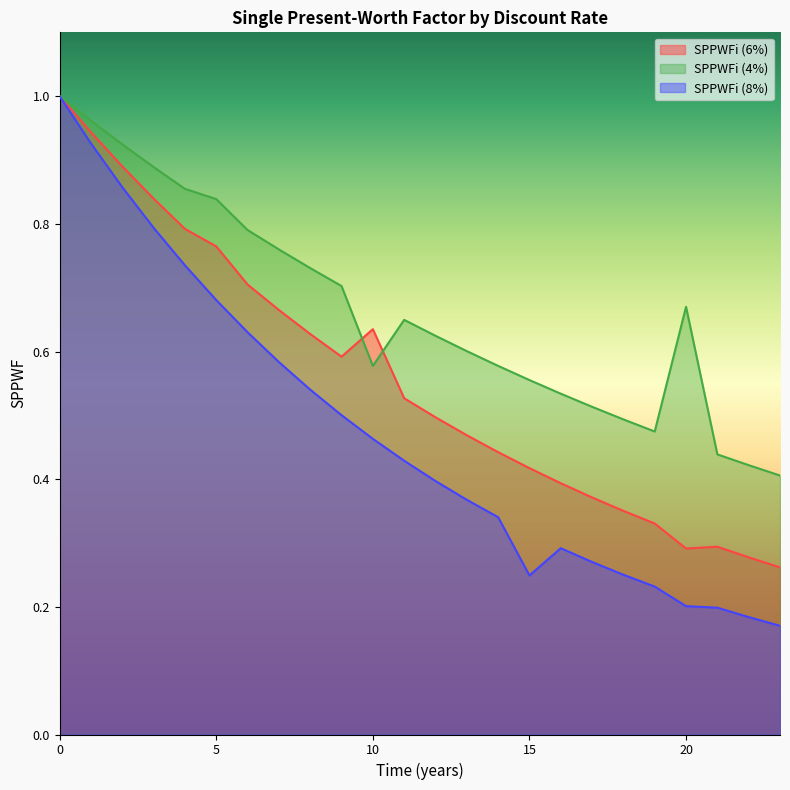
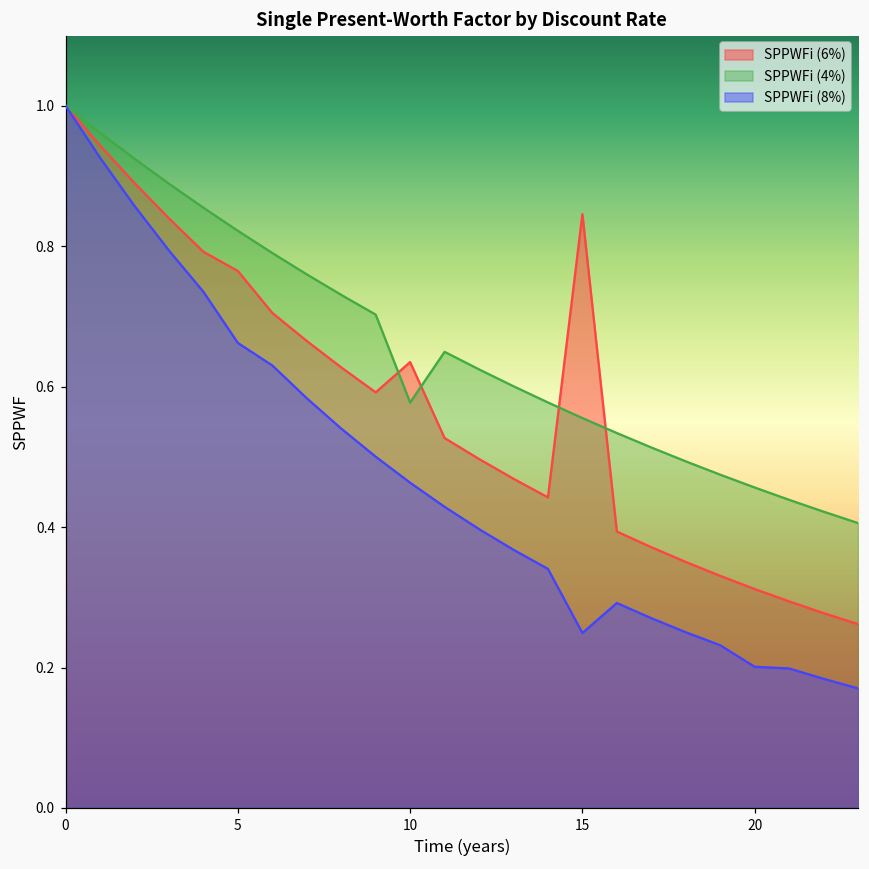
SPPWFi (4%), 5: 0.84 -> 0.82
SPPWFi (8%), 5: 0.68 -> 0.66
SPPWFi (6%), 15: 0.42 -> 0.85
SPPWFi (6%), 20: 0.29 -> 0.31
SPPWFi (4%), 20: 0.67 -> 0.46
